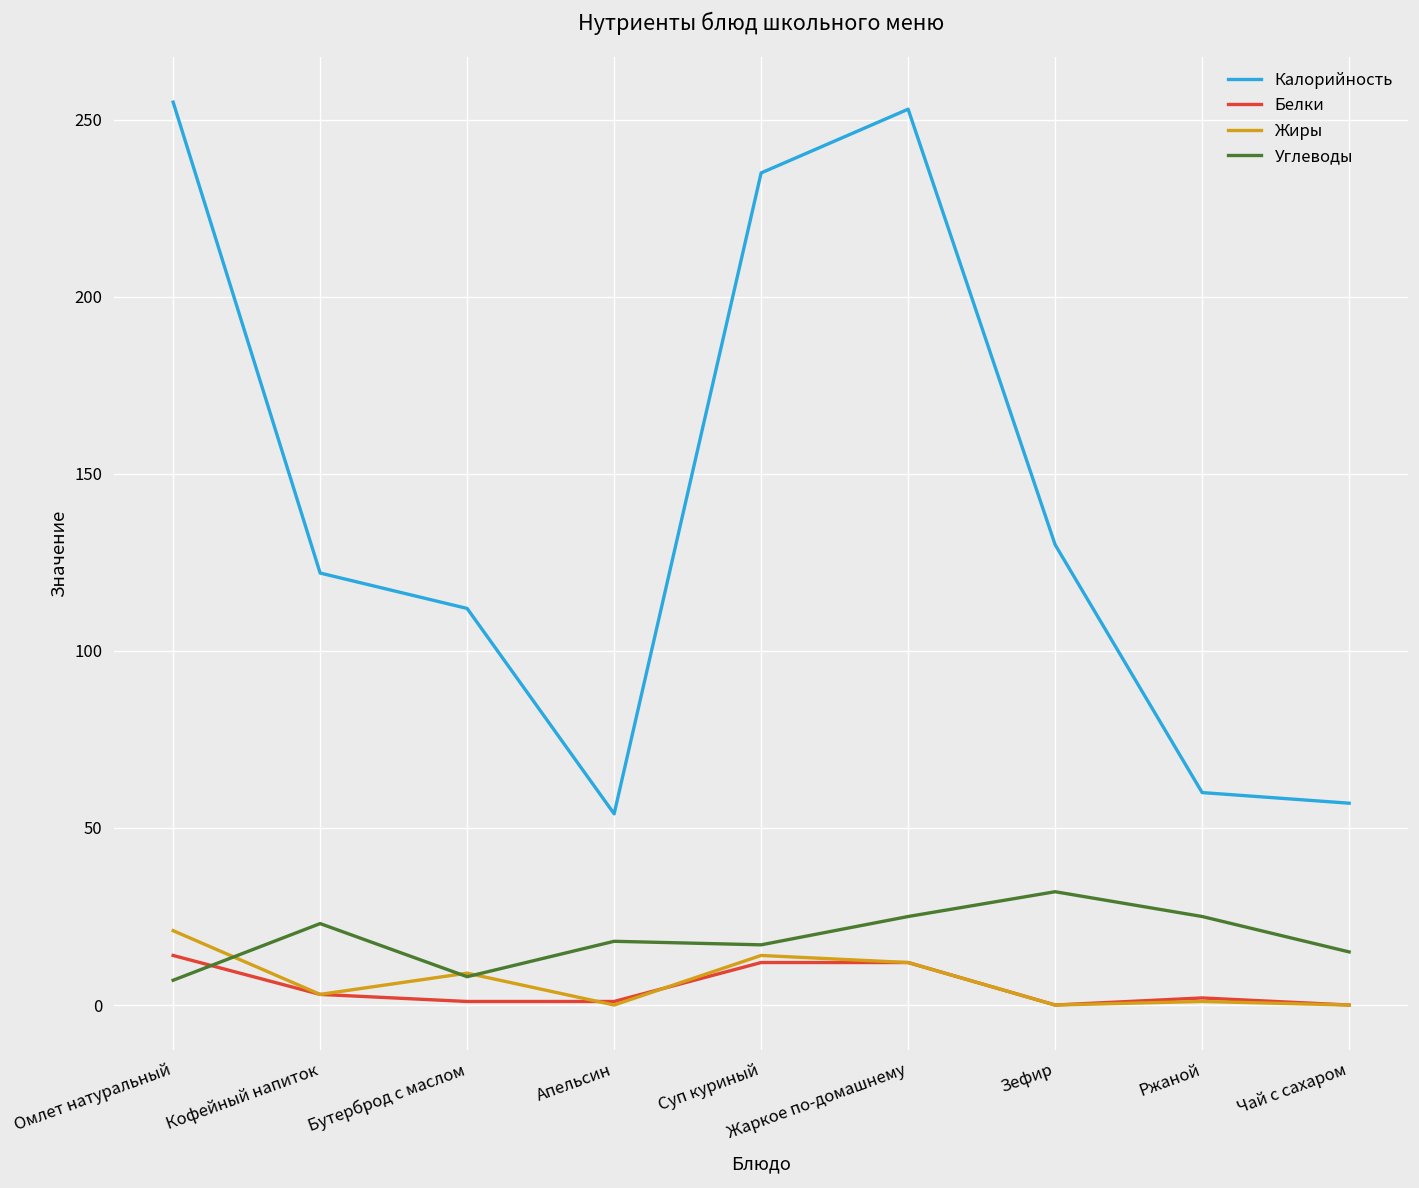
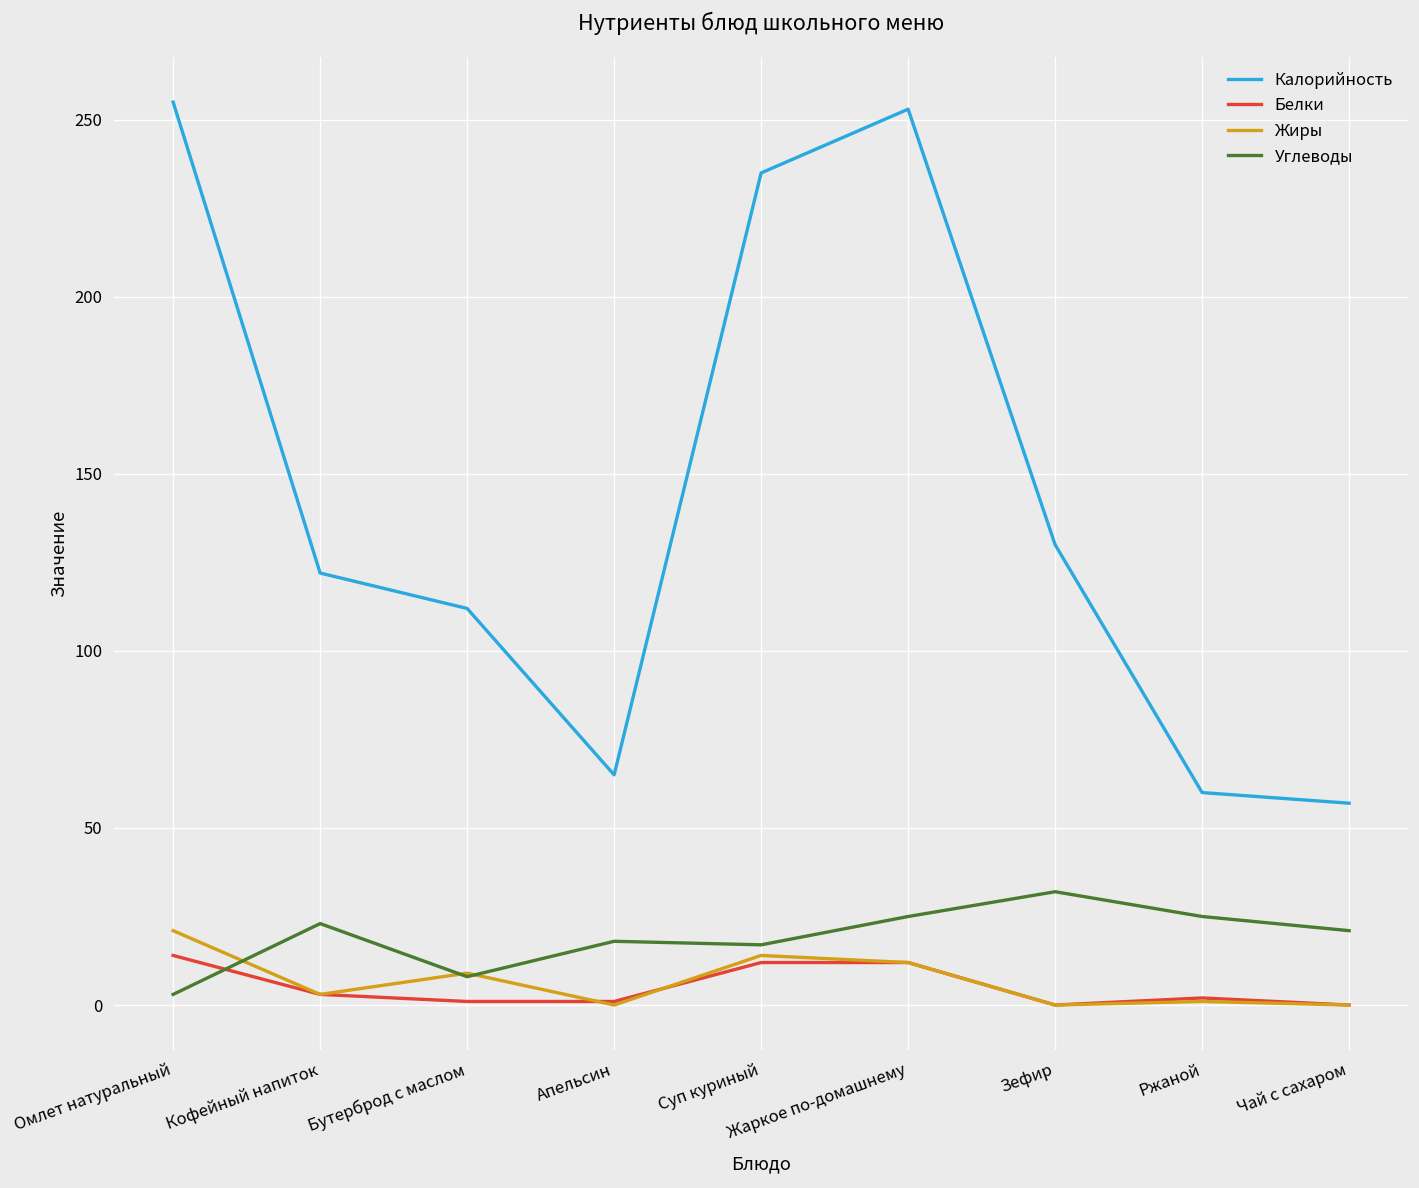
Углеводы, Омлет натуральный: 7 -> 3
Калорийность, Апельсин: 54 -> 65
Углеводы, Чай с сахаром: 15 -> 21
